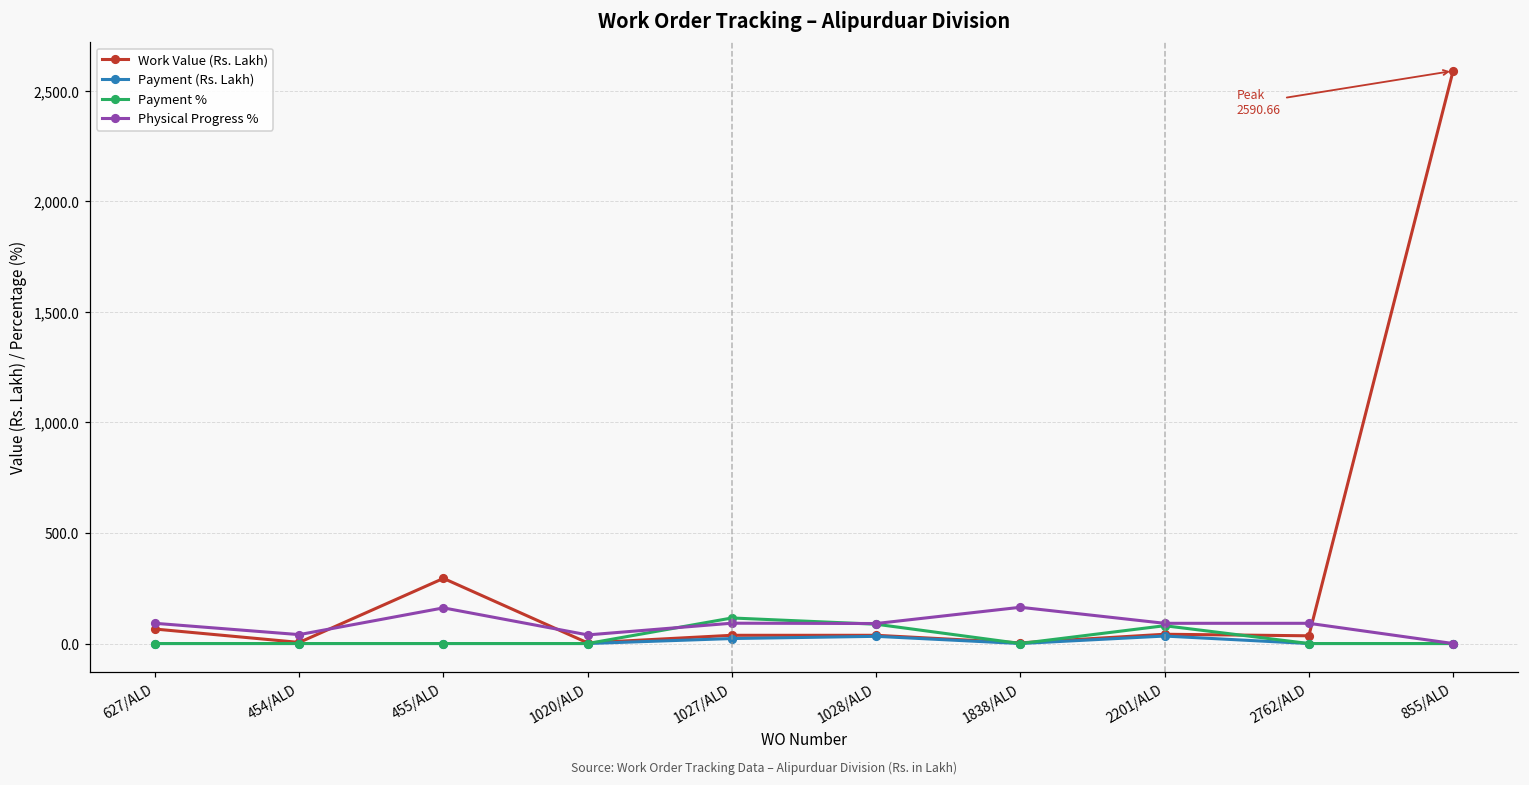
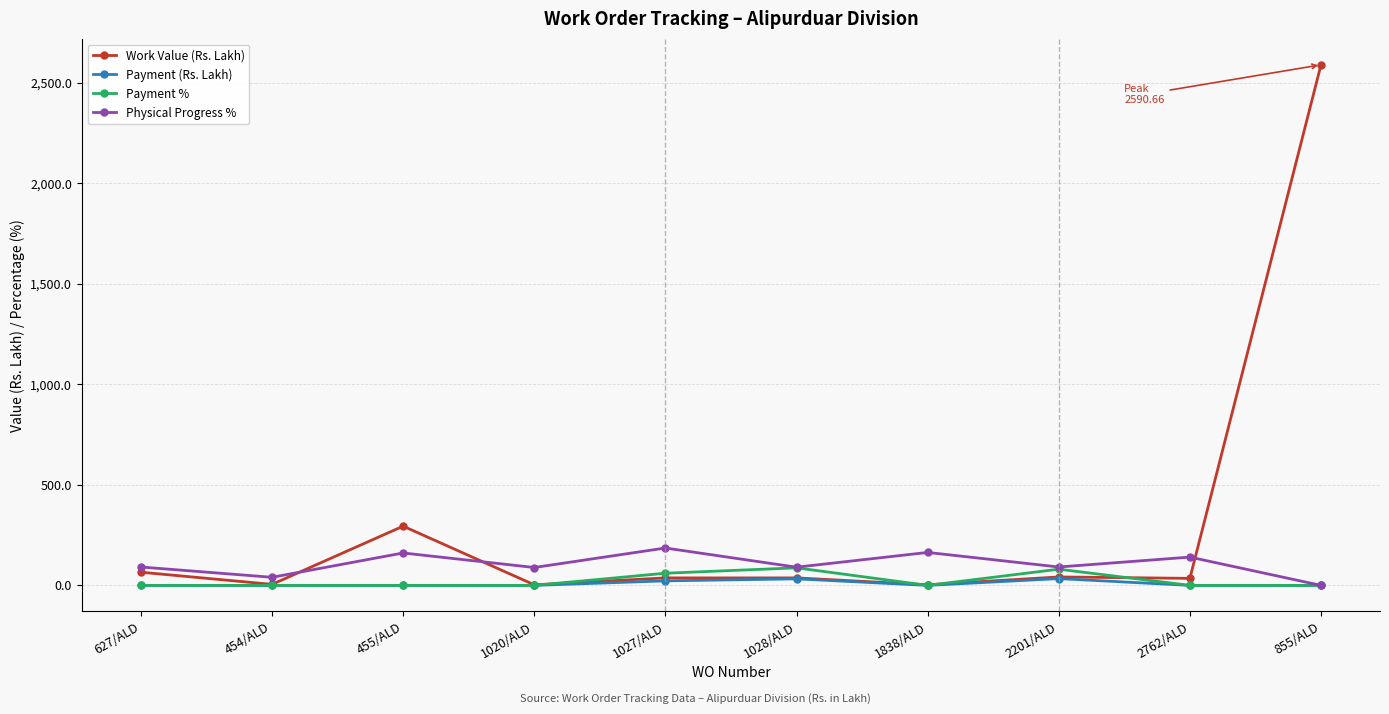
Physical Progress %, 1020/ALD: 40 -> 90
Payment %, 1027/ALD: 120 -> 60
Physical Progress %, 1027/ALD: 90 -> 190
Physical Progress %, 2762/ALD: 90 -> 140
